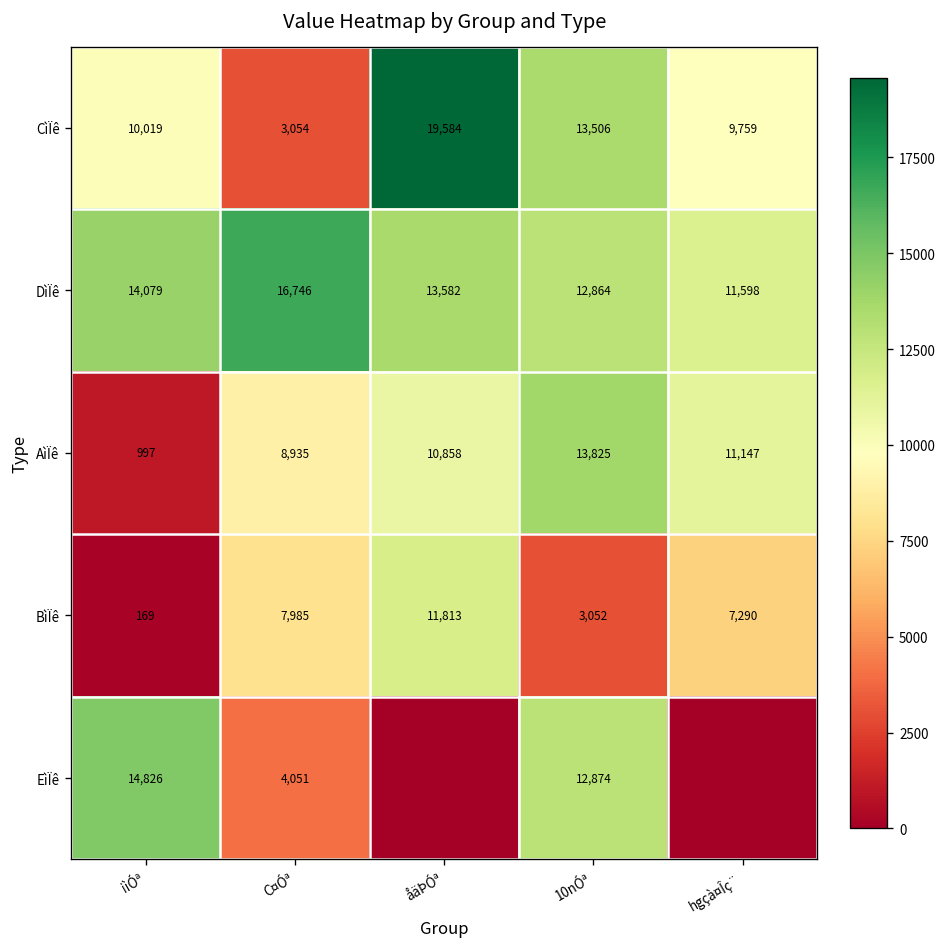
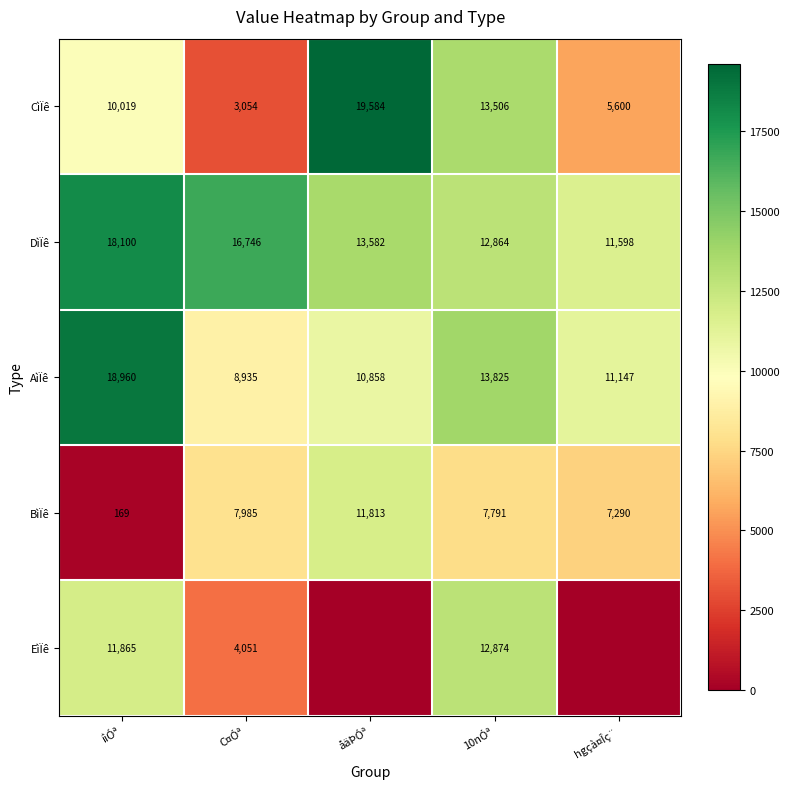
CìÏê, hgçà¤Îç¨: 9,759 -> 5,600
DìÏê, iìÓª: 14,079 -> 18,100
AìÏê, iìÓª: 997 -> 18,960
BìÏê, 10nÓª: 3,052 -> 7,791
EìÏê, iìÓª: 14,826 -> 11,865
